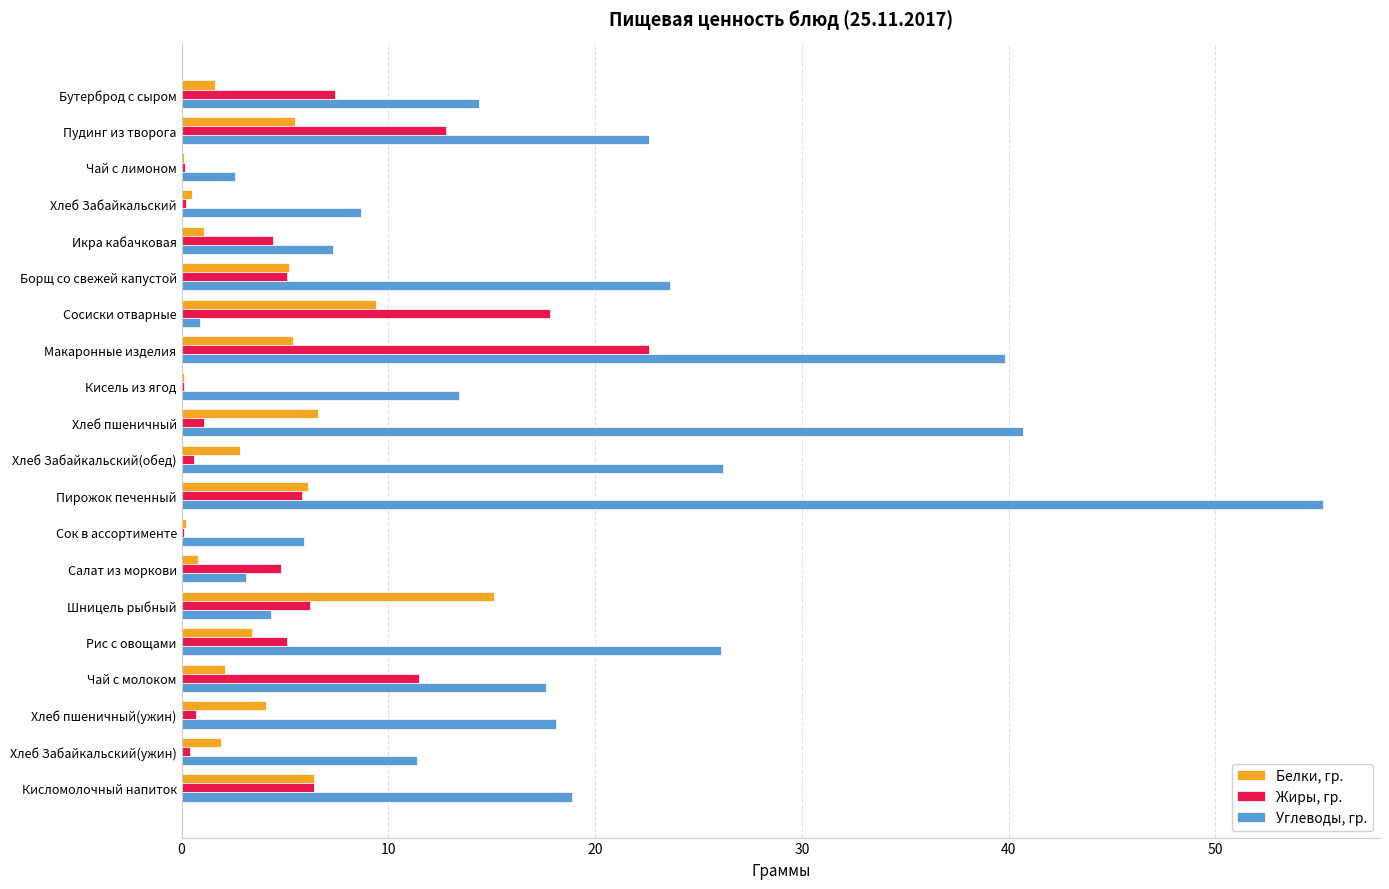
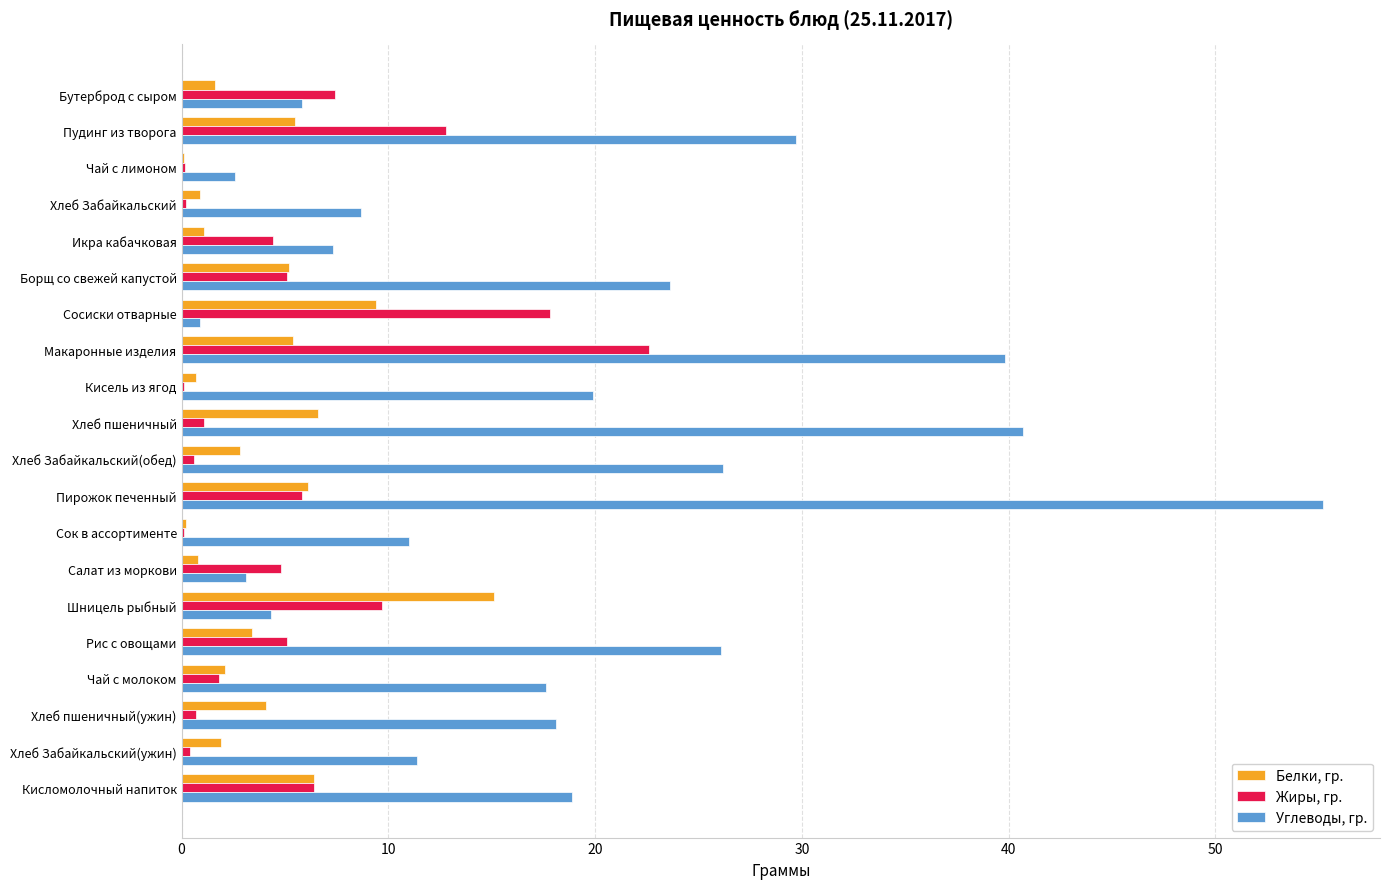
Углеводы, гр., Бутерброд с сыром: 14.4 -> 5.8
Углеводы, гр., Пудинг из творога: 22.6 -> 29.7
Белки, гр., Хлеб Забайкальский: 0.5 -> 0.9
Белки, гр., Кисель из ягод: 0.1 -> 0.7
Углеводы, гр., Кисель из ягод: 13.4 -> 19.9
Углеводы, гр., Сок в ассортименте: 5.9 -> 11.0
Жиры, гр., Шницель рыбный: 6.2 -> 9.7
Жиры, гр., Чай с молоком: 11.5 -> 1.8
